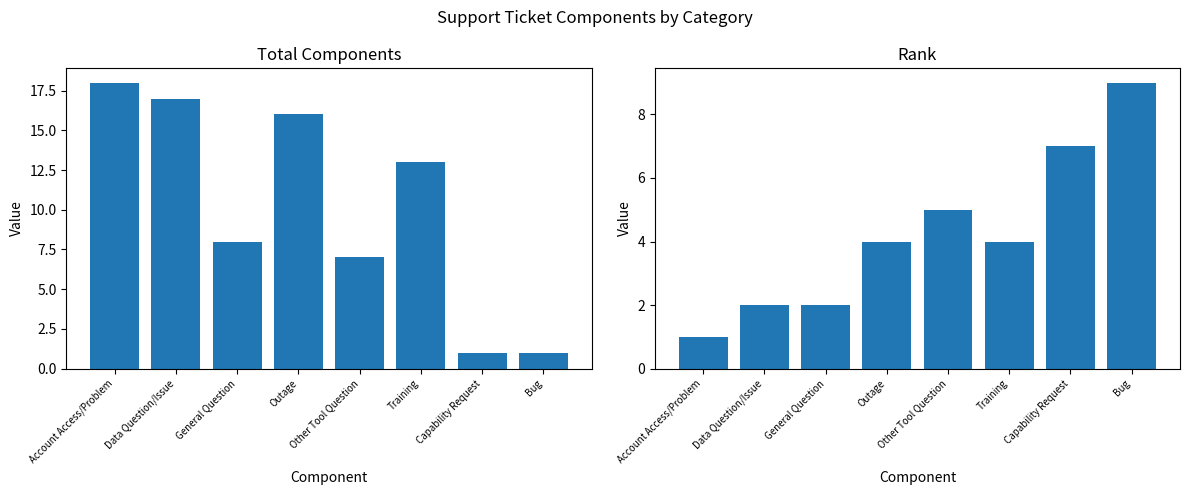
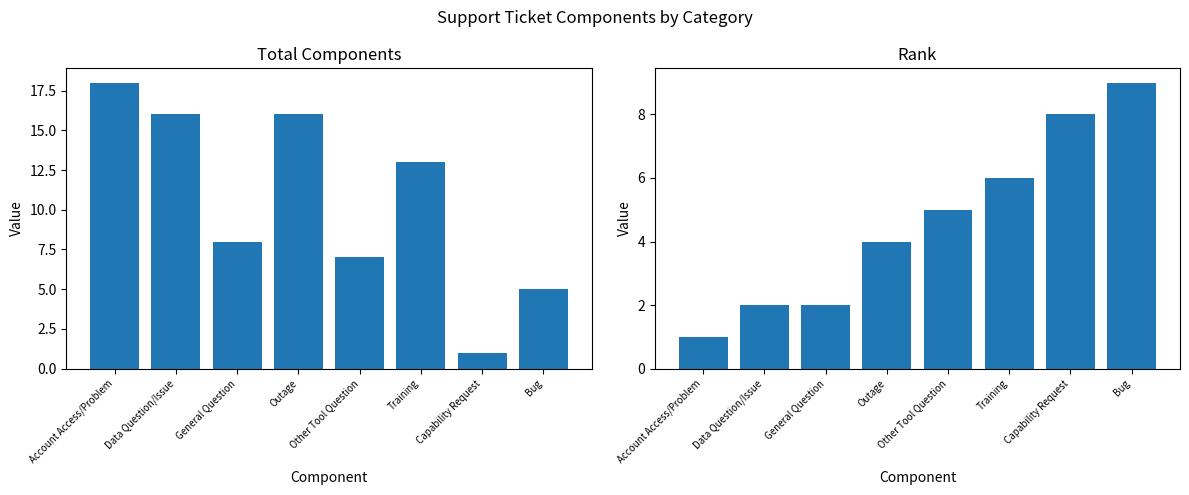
Total Components, Data Question/Issue: 17 -> 16
Total Components, Bug: 1 -> 5
Rank, Training: 4 -> 6
Rank, Capability Request: 7 -> 8
